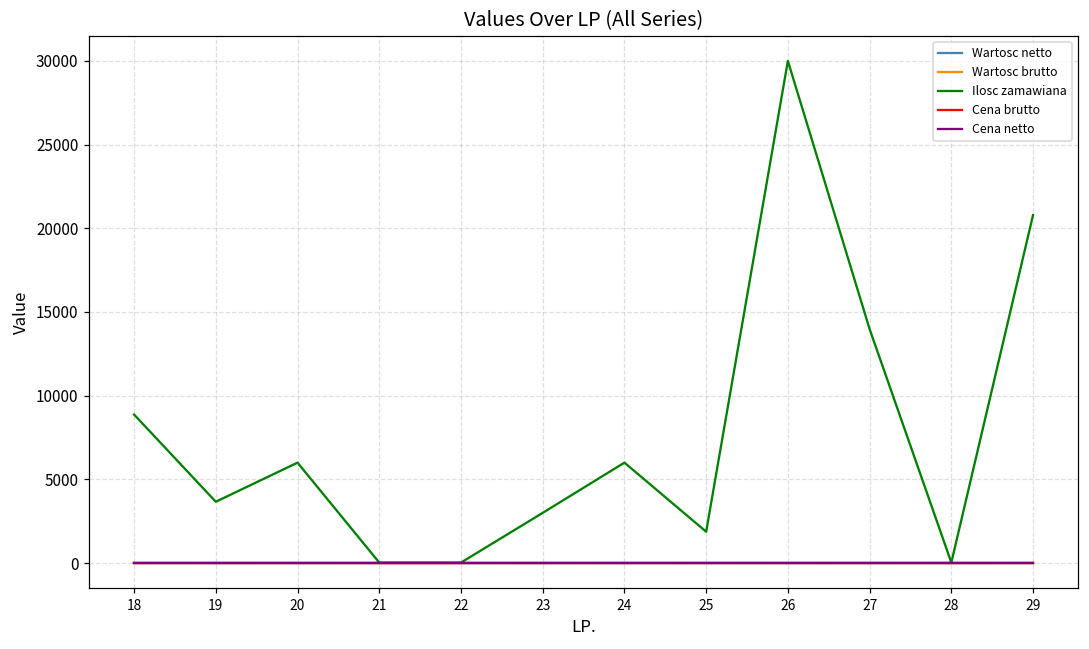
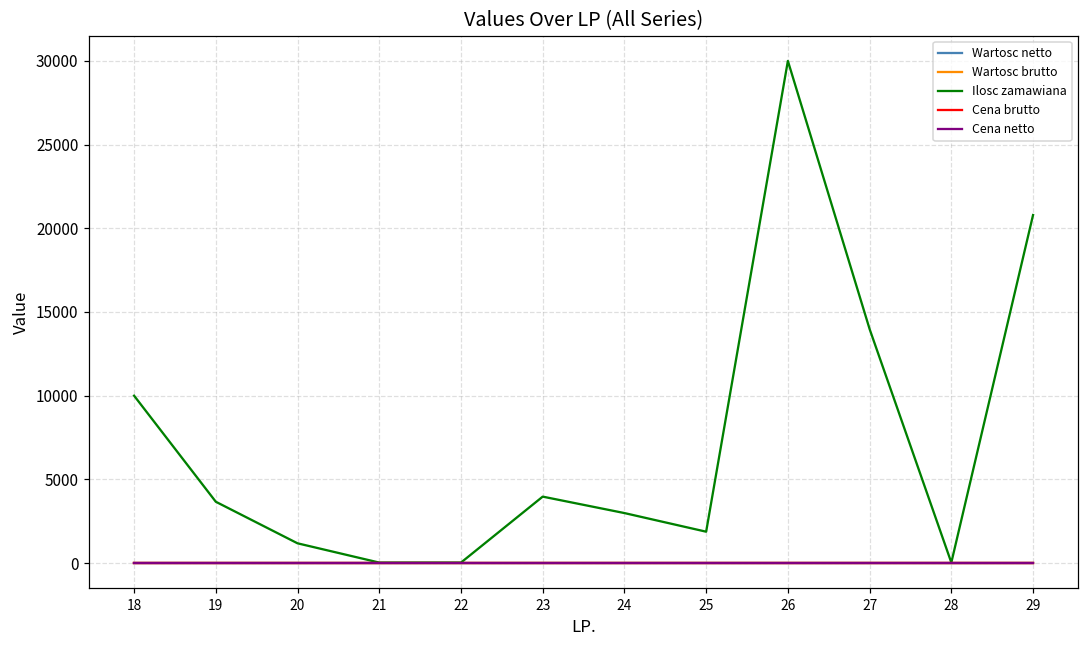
Ilosc zamawiana, 18: 8900 -> 10000
Ilosc zamawiana, 20: 6000 -> 1200
Ilosc zamawiana, 23: 3000 -> 4000
Ilosc zamawiana, 24: 6000 -> 3000
